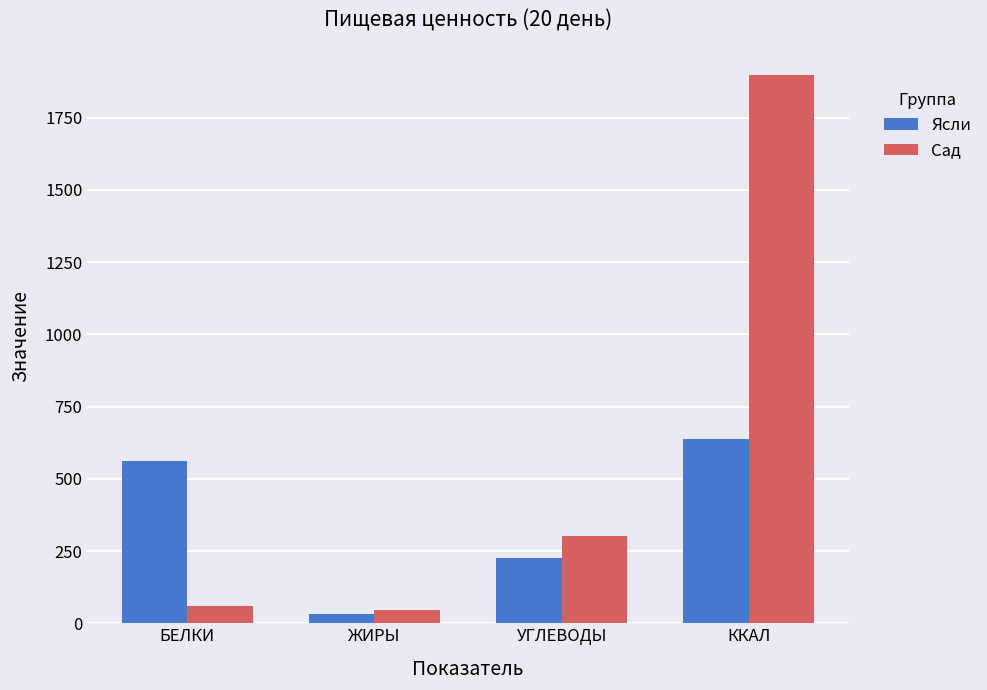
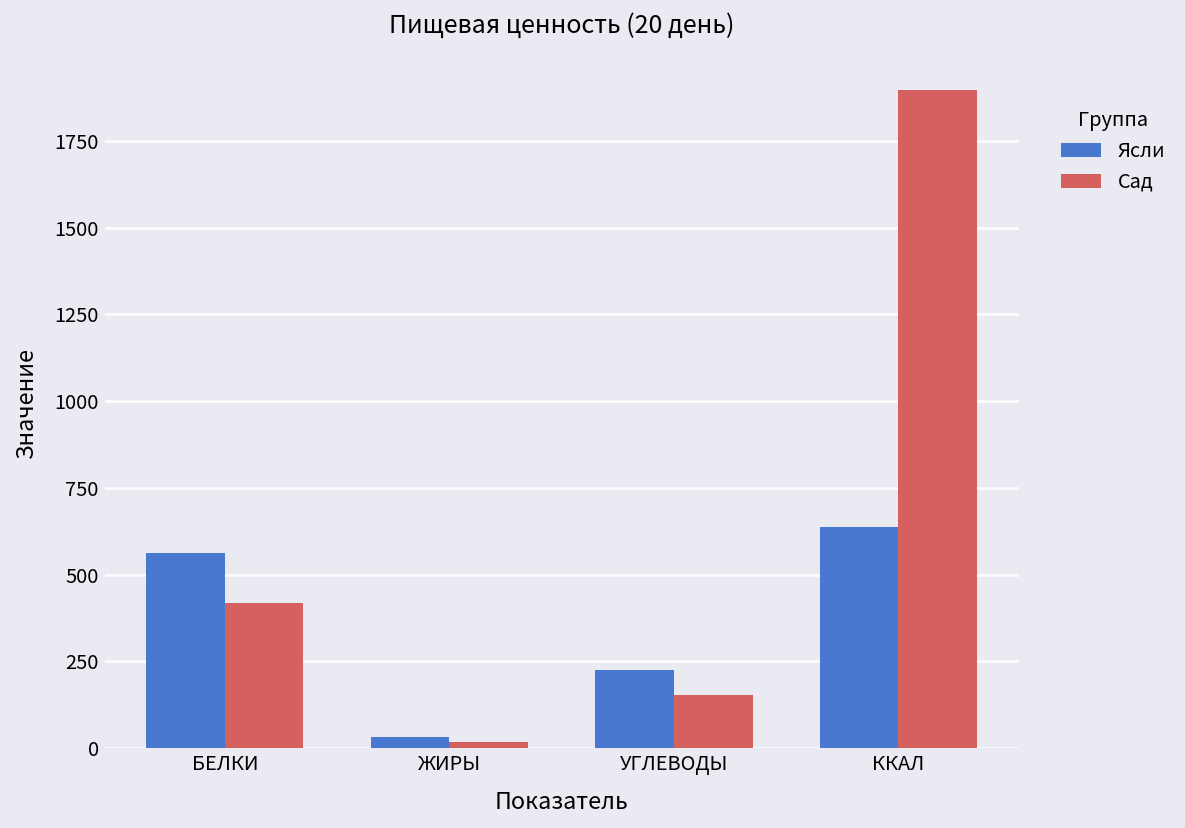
Сад, БЕЛКИ: 60 -> 420
Сад, ЖИРЫ: 50 -> 20
Сад, УГЛЕВОДЫ: 300 -> 150
